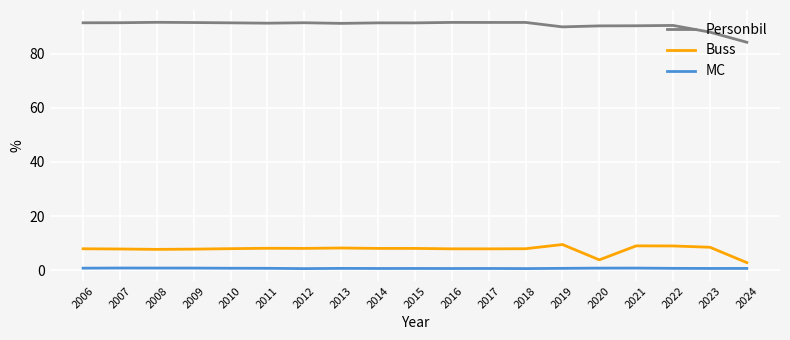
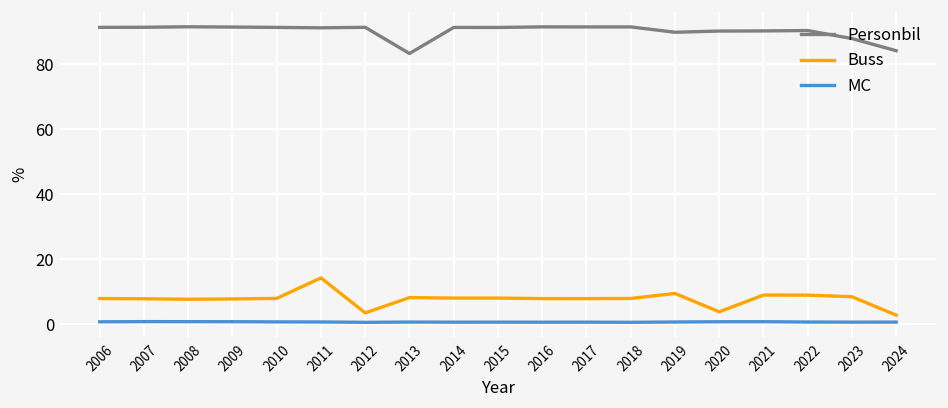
Buss, 2011: 8 -> 14
Buss, 2012: 8 -> 3
Personbil, 2013: 91 -> 83
